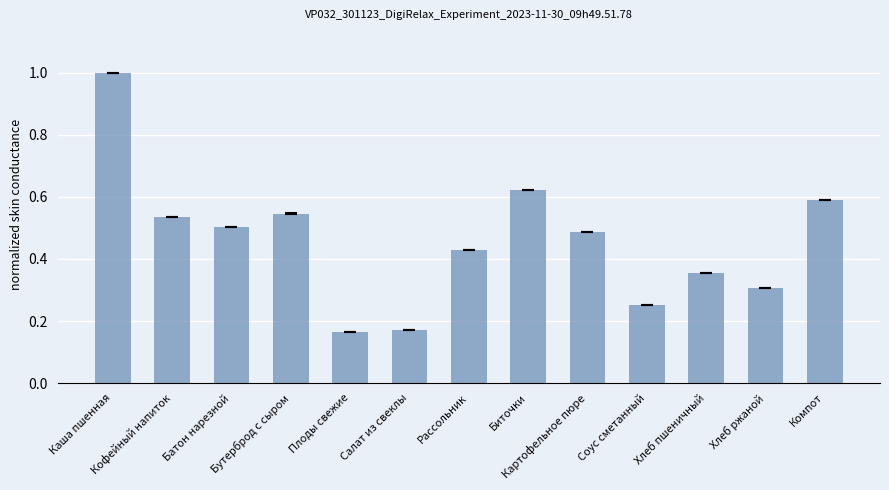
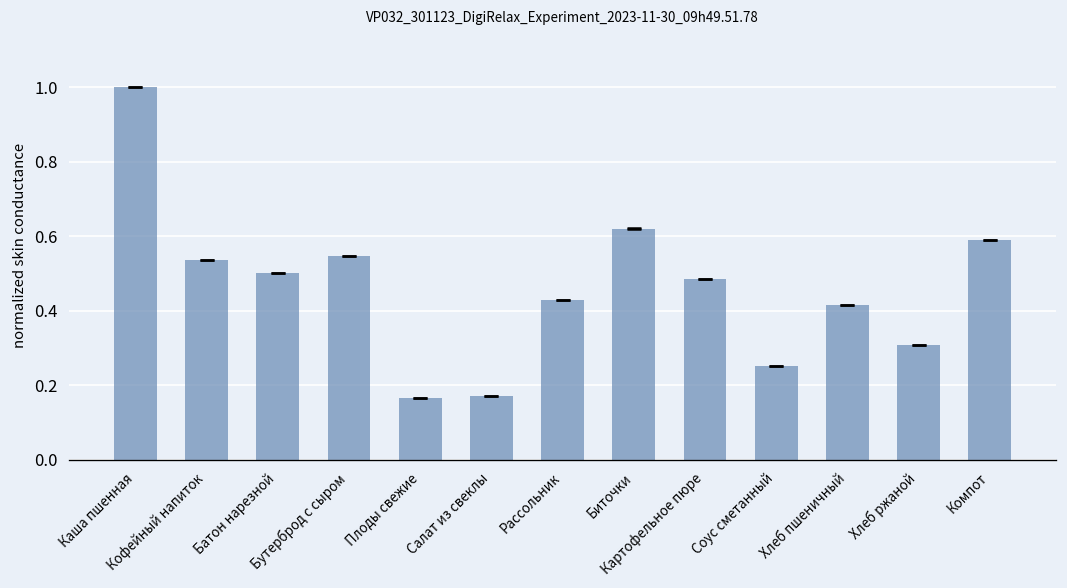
Хлеб пшеничный: 0.36 -> 0.41
